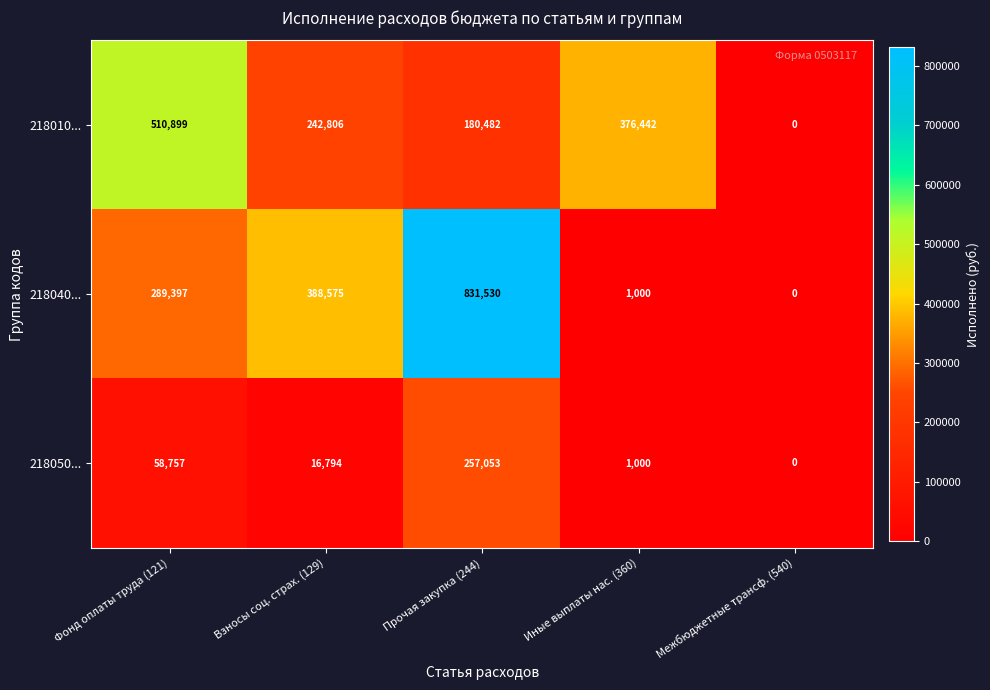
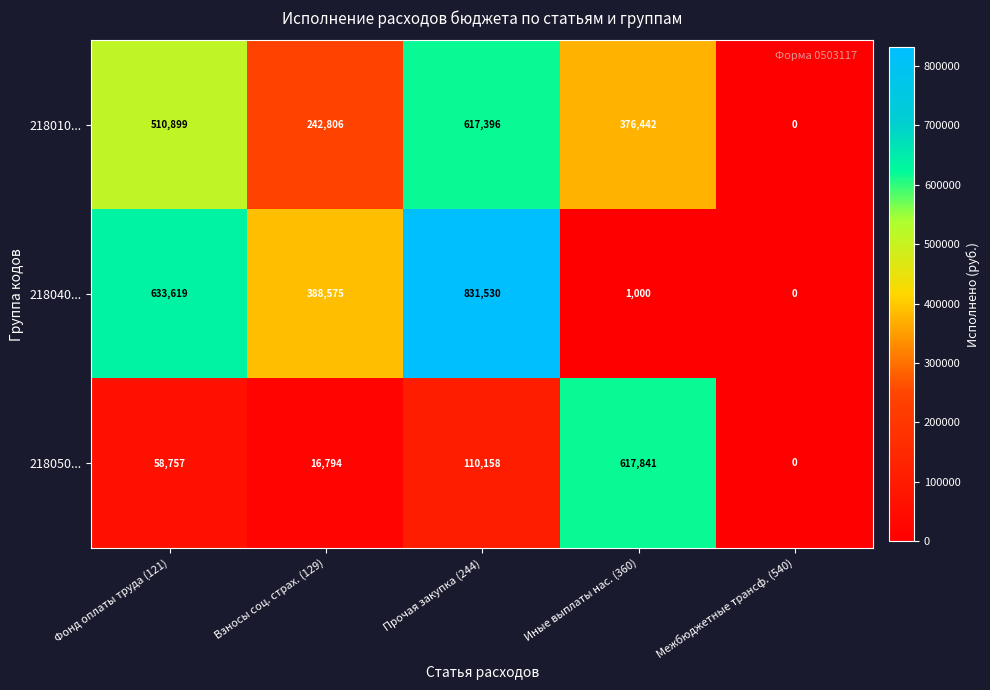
218010..., Прочая закупка (244): 180,482 -> 617,396
218040..., Фонд оплаты труда (121): 289,397 -> 633,619
218050..., Прочая закупка (244): 257,053 -> 110,158
218050..., Иные выплаты нас. (360): 1,000 -> 617,841
